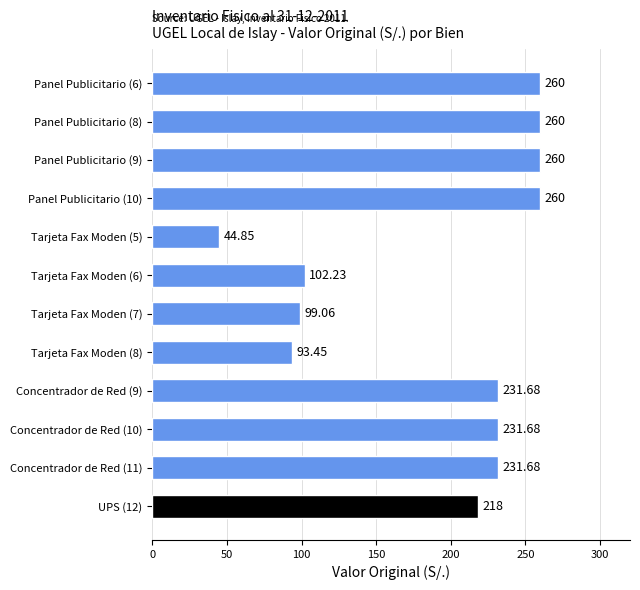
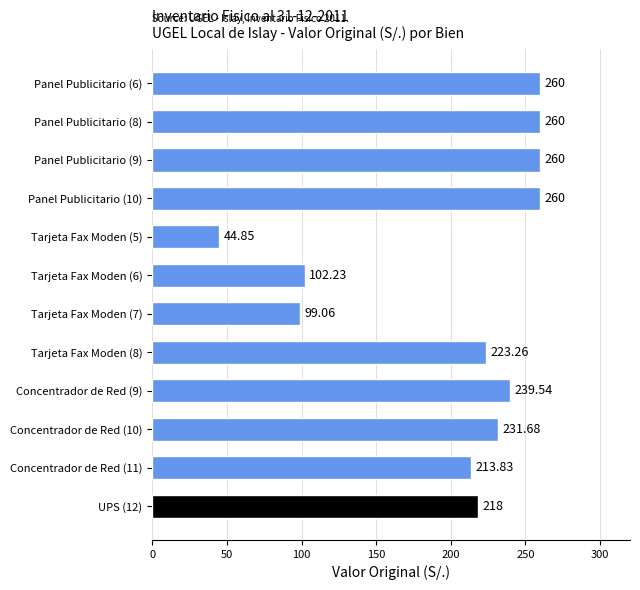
Tarjeta Fax Moden (8): 93.45 -> 223.26
Concentrador de Red (9): 231.68 -> 239.54
Concentrador de Red (11): 231.68 -> 213.83
